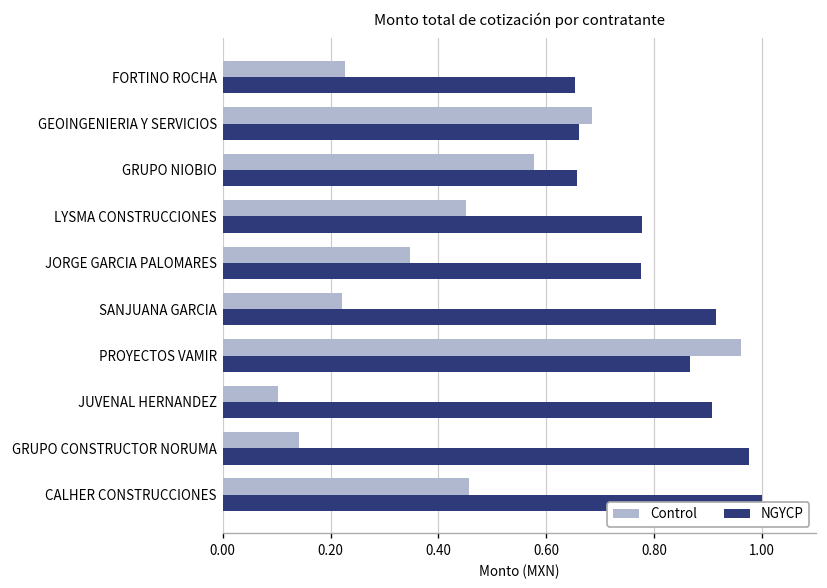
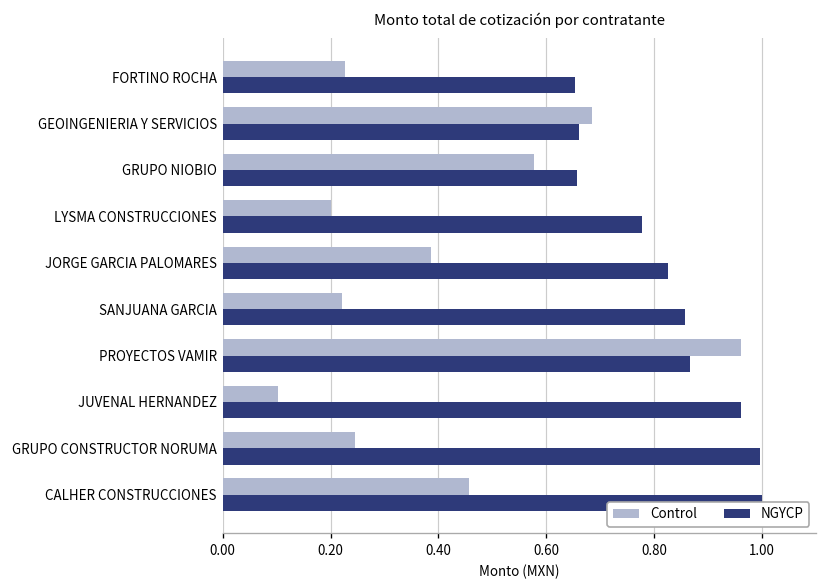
Control, LYSMA CONSTRUCCIONES: 0.45 -> 0.20
Control, JORGE GARCIA PALOMARES: 0.35 -> 0.39
NGYCP, JORGE GARCIA PALOMARES: 0.78 -> 0.83
NGYCP, SANJUANA GARCIA: 0.91 -> 0.86
NGYCP, JUVENAL HERNANDEZ: 0.91 -> 0.96
Control, GRUPO CONSTRUCTOR NORUMA: 0.14 -> 0.25
NGYCP, GRUPO CONSTRUCTOR NORUMA: 0.98 -> 1.00
